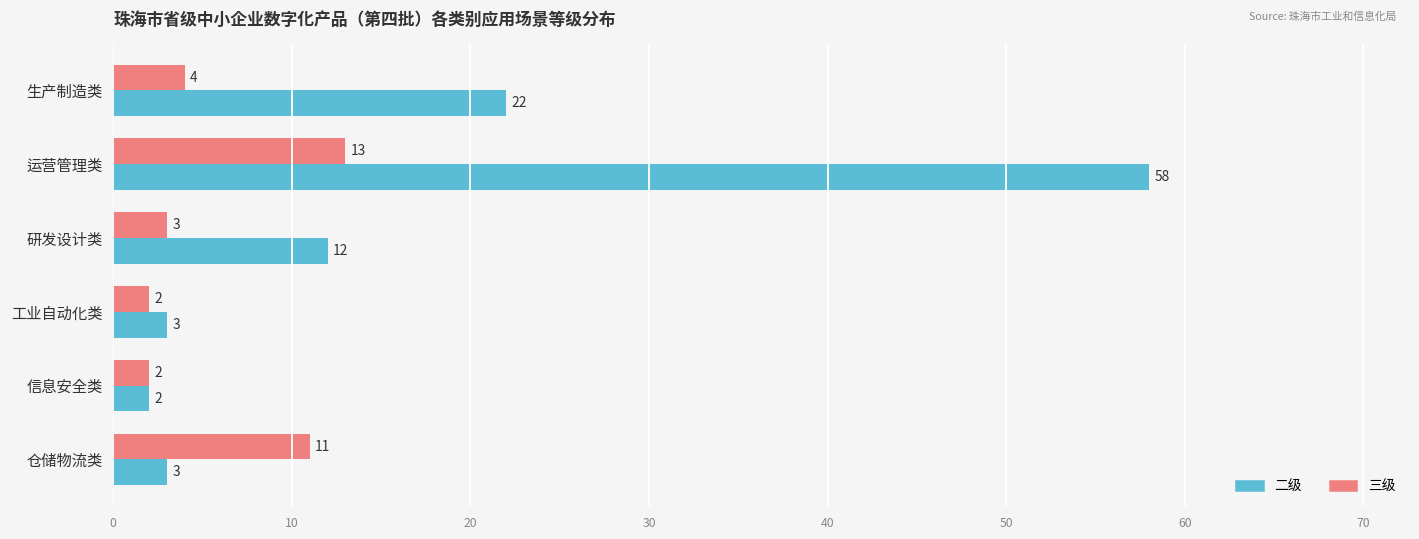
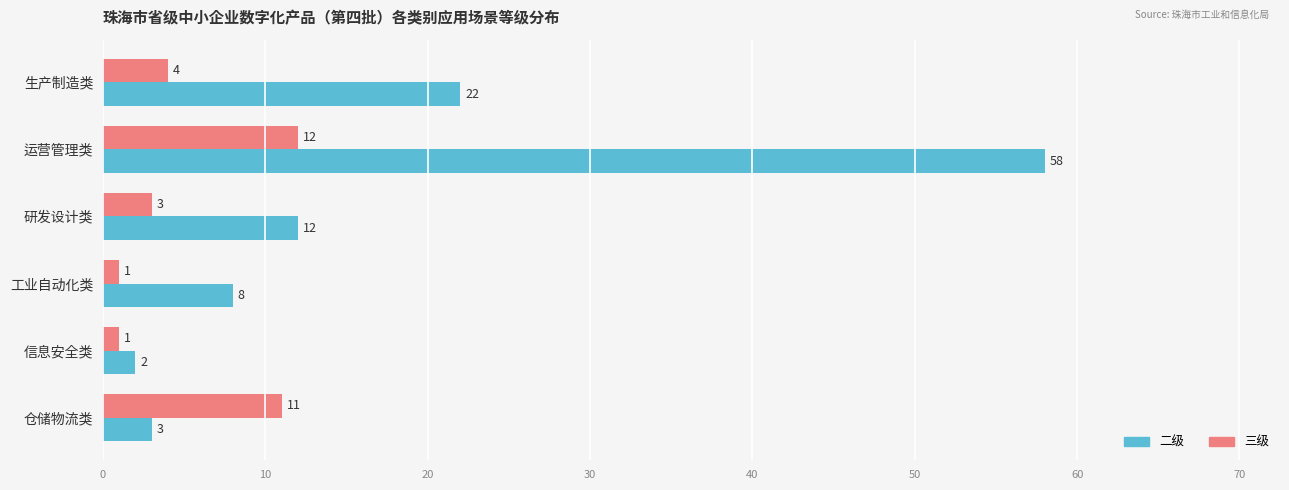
三级, 运营管理类: 13 -> 12
三级, 工业自动化类: 2 -> 1
二级, 工业自动化类: 3 -> 8
三级, 信息安全类: 2 -> 1
